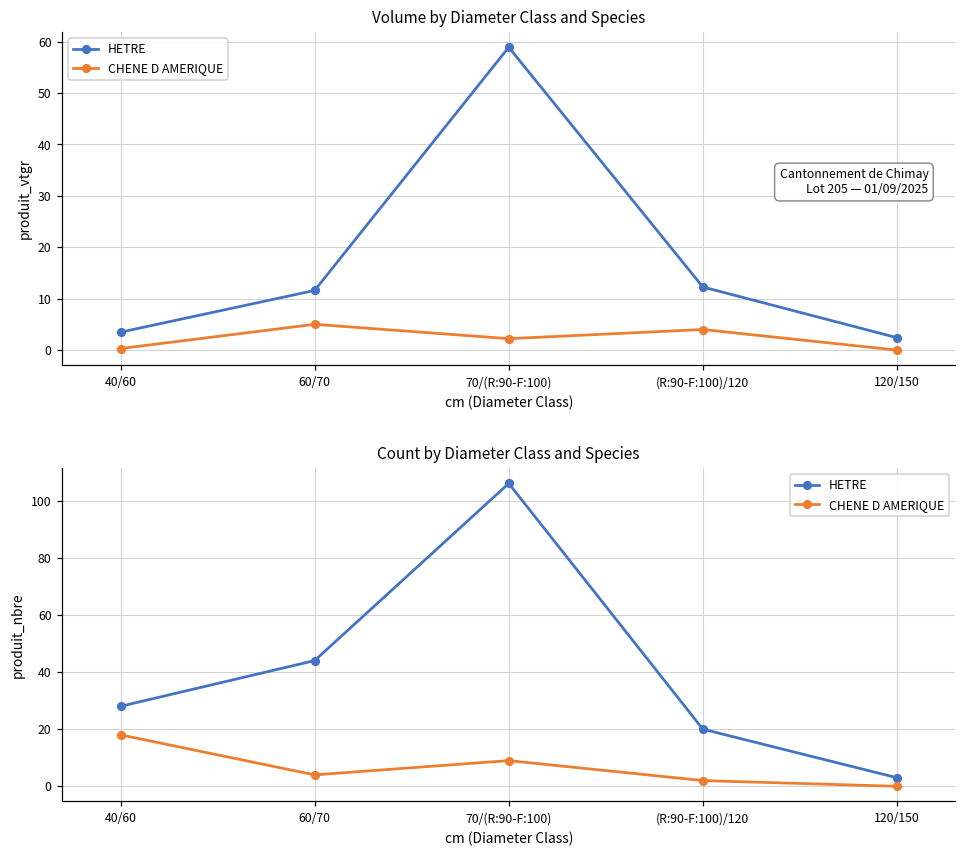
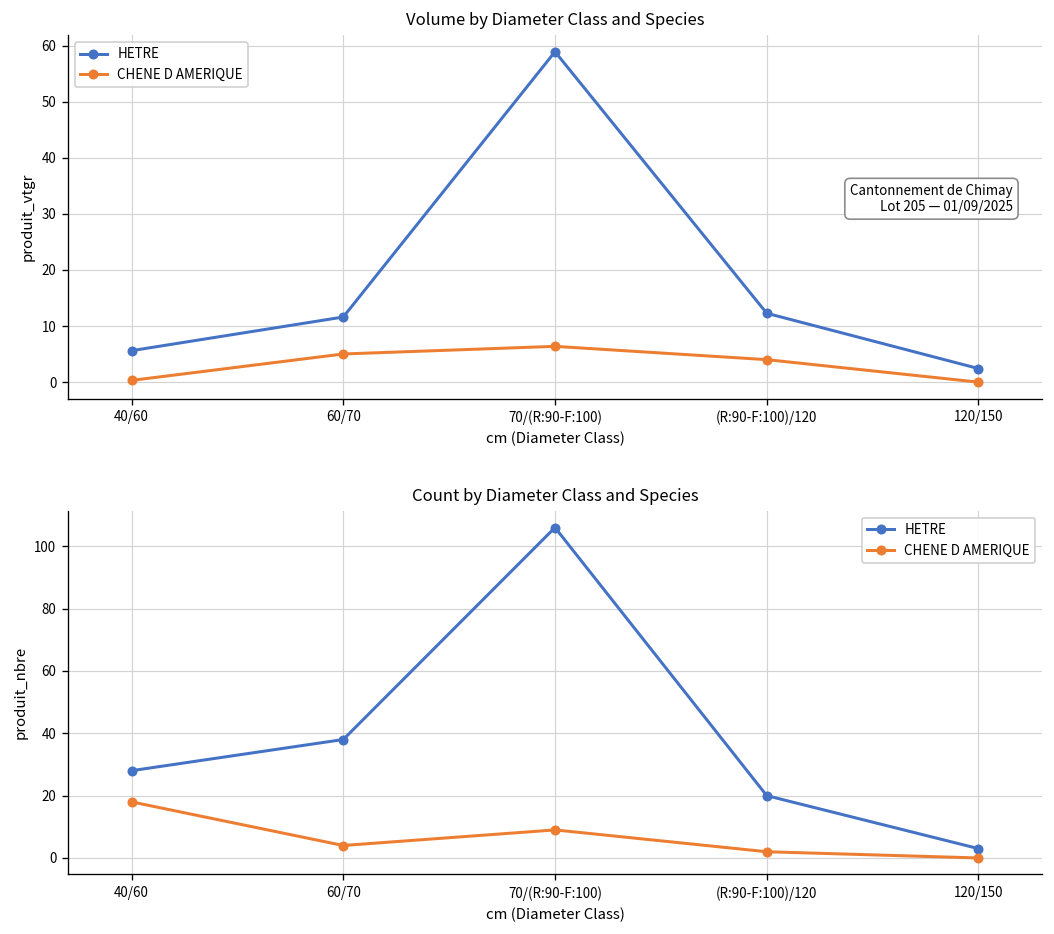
Volume by Diameter Class and Species, HETRE, 40/60: 3 -> 6
Volume by Diameter Class and Species, CHENE D AMERIQUE, 70/(R:90-F:100): 2 -> 6
Count by Diameter Class and Species, HETRE, 60/70: 44 -> 38
